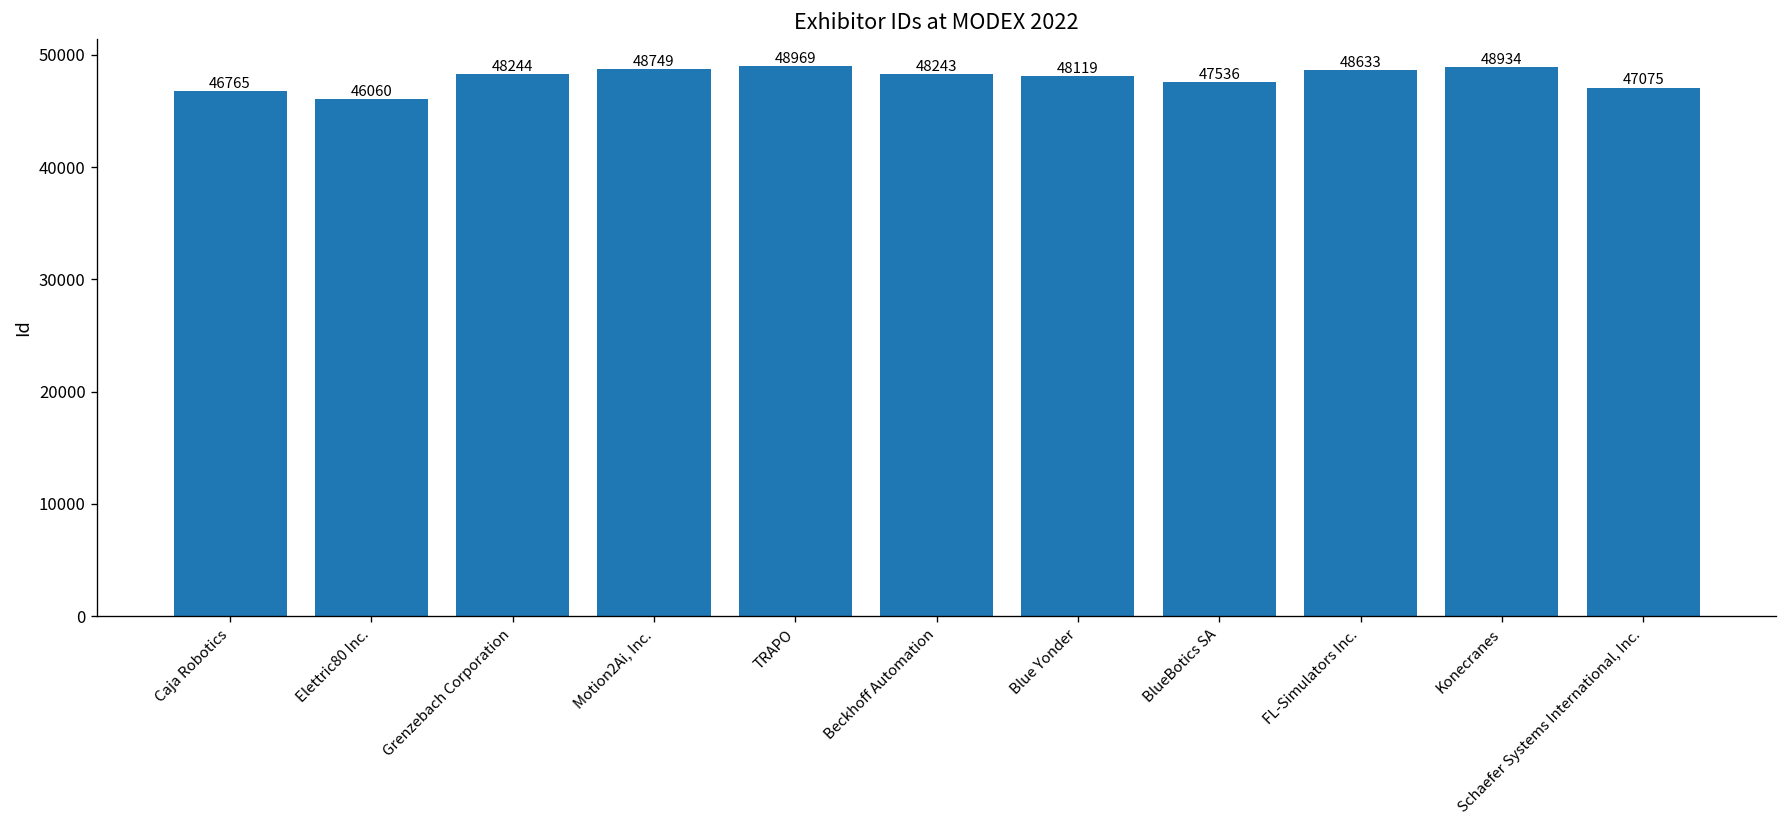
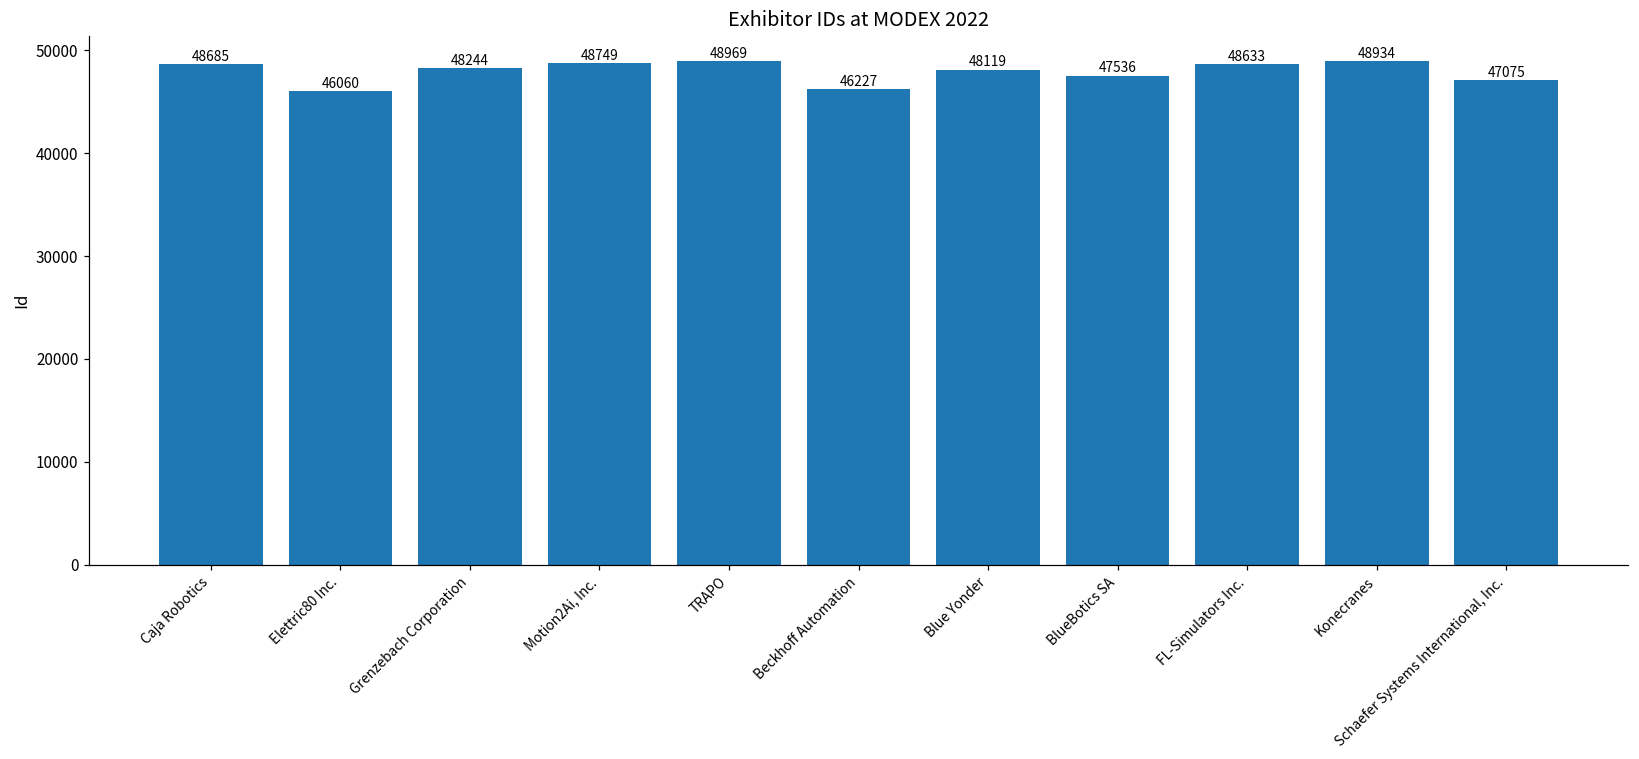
Caja Robotics: 46765 -> 48685
Beckhoff Automation: 48243 -> 46227
